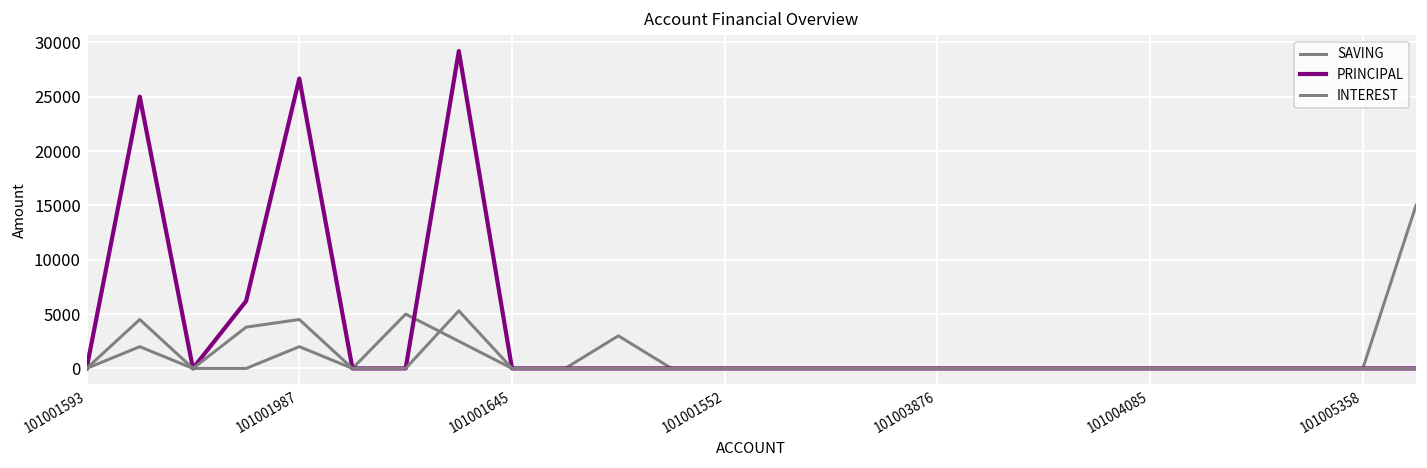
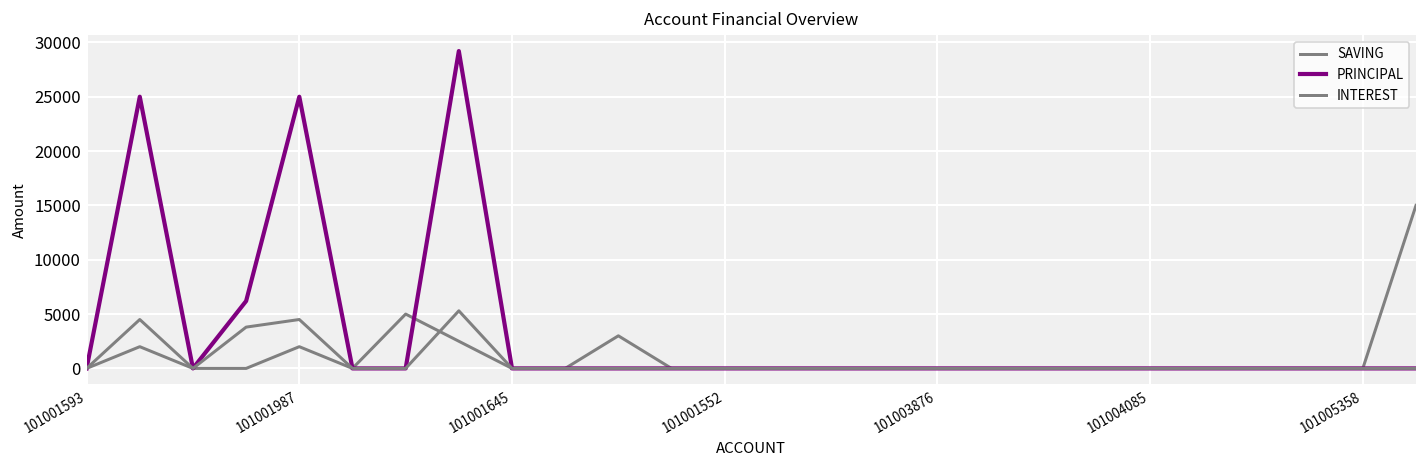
PRINCIPAL, 101001987: 27000 -> 25000
